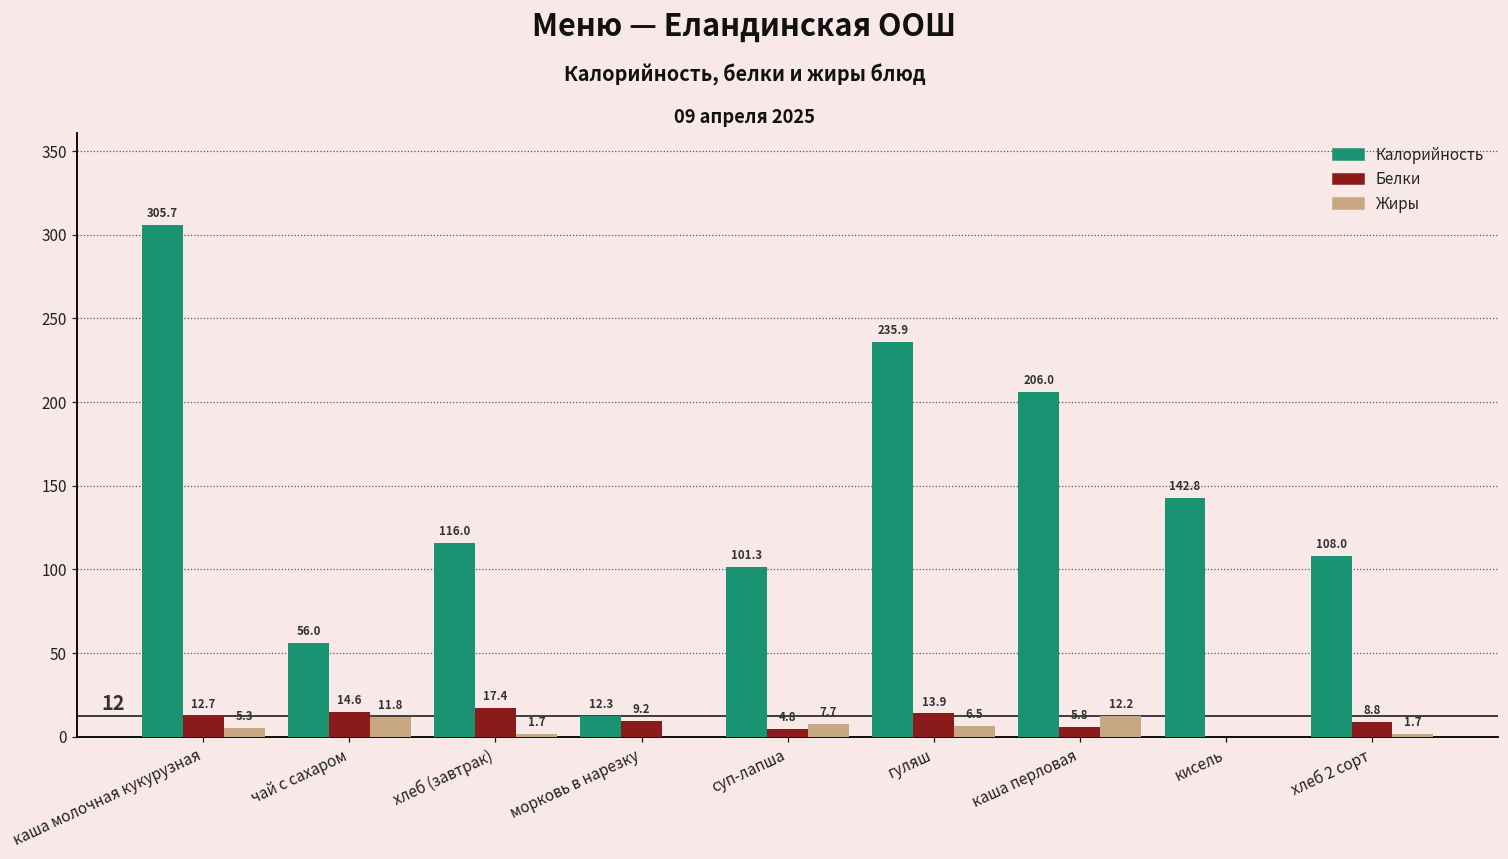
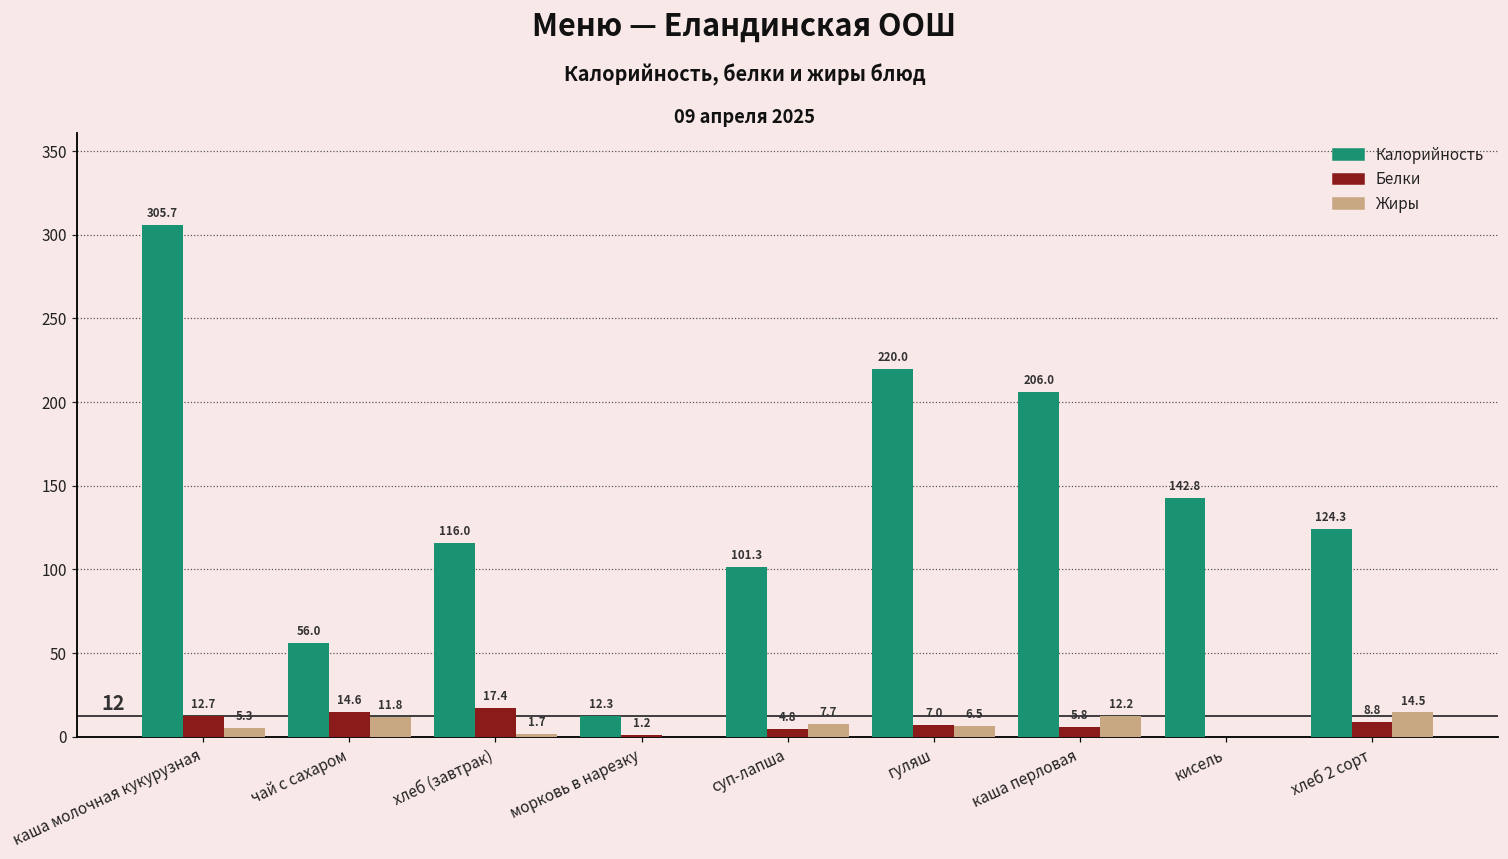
Белки, морковь в нарезку: 9.2 -> 1.2
Калорийность, гуляш: 235.9 -> 220.0
Белки, гуляш: 13.9 -> 7.0
Калорийность, хлеб 2 сорт: 108.0 -> 124.3
Жиры, хлеб 2 сорт: 1.7 -> 14.5
